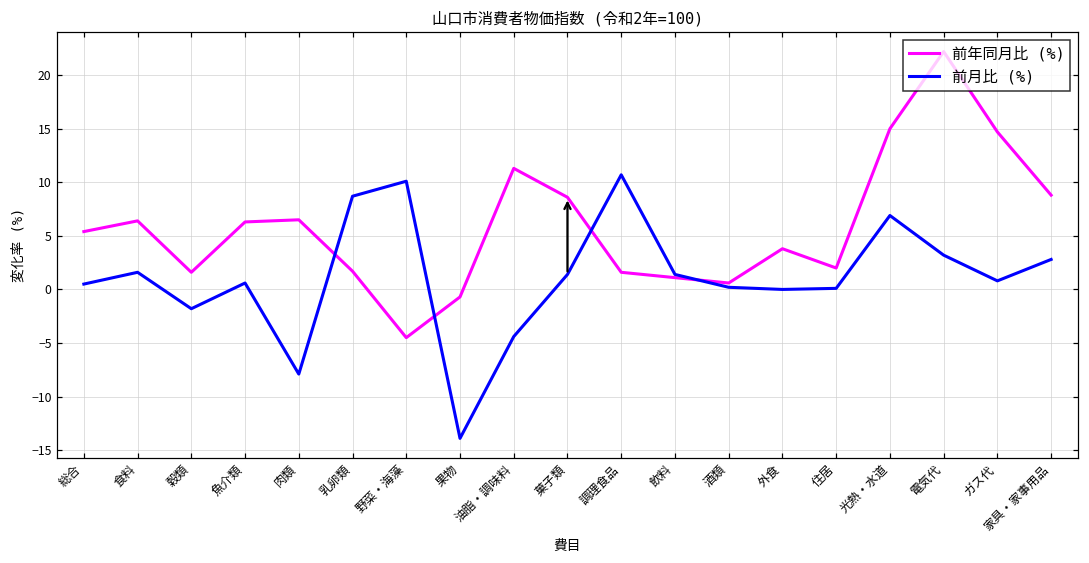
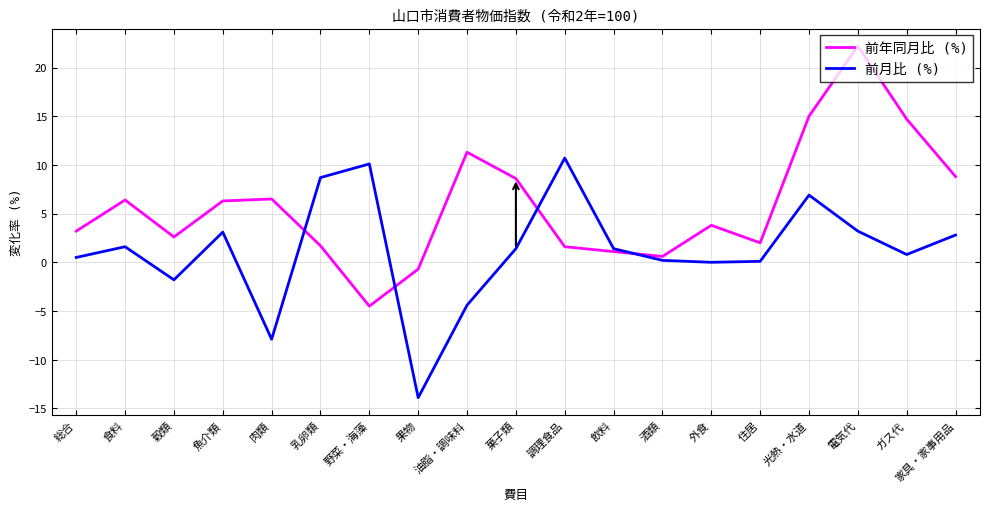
前年同月比 (%), 総合: 5 -> 3
前年同月比 (%), 穀類: 2 -> 3
前月比 (%), 魚介類: 1 -> 3
